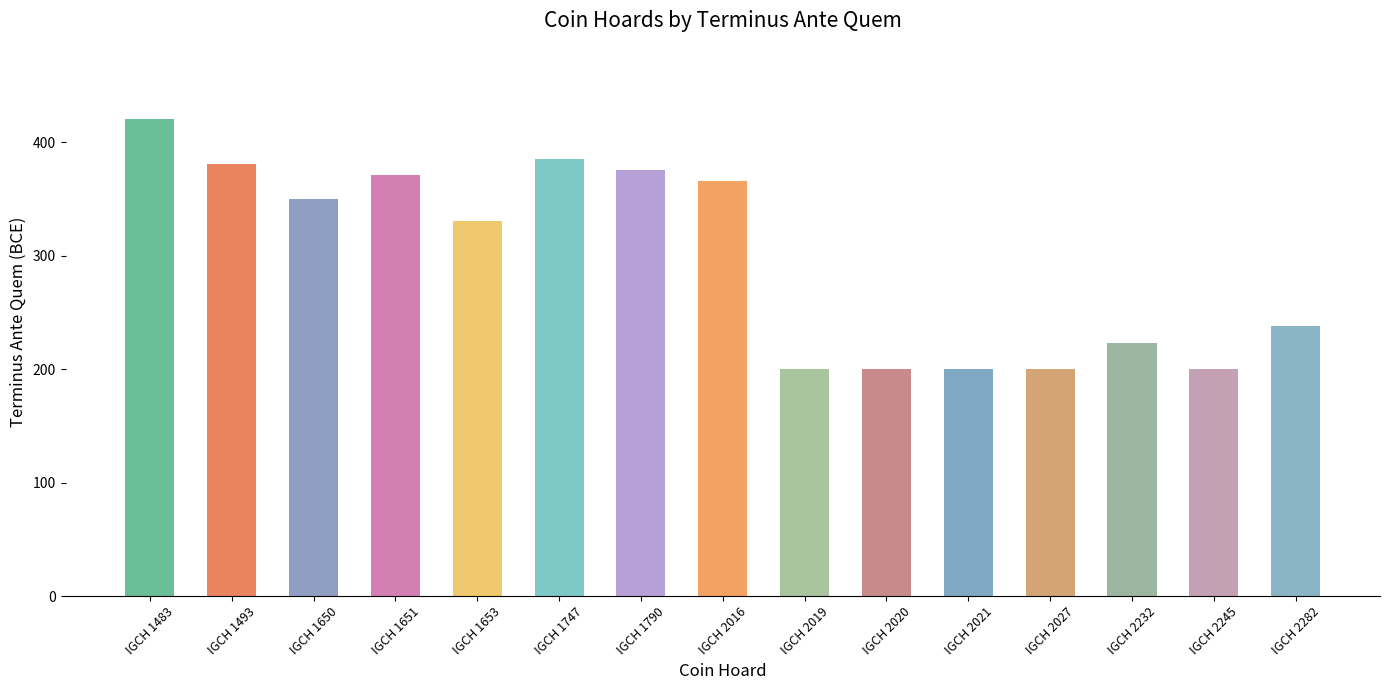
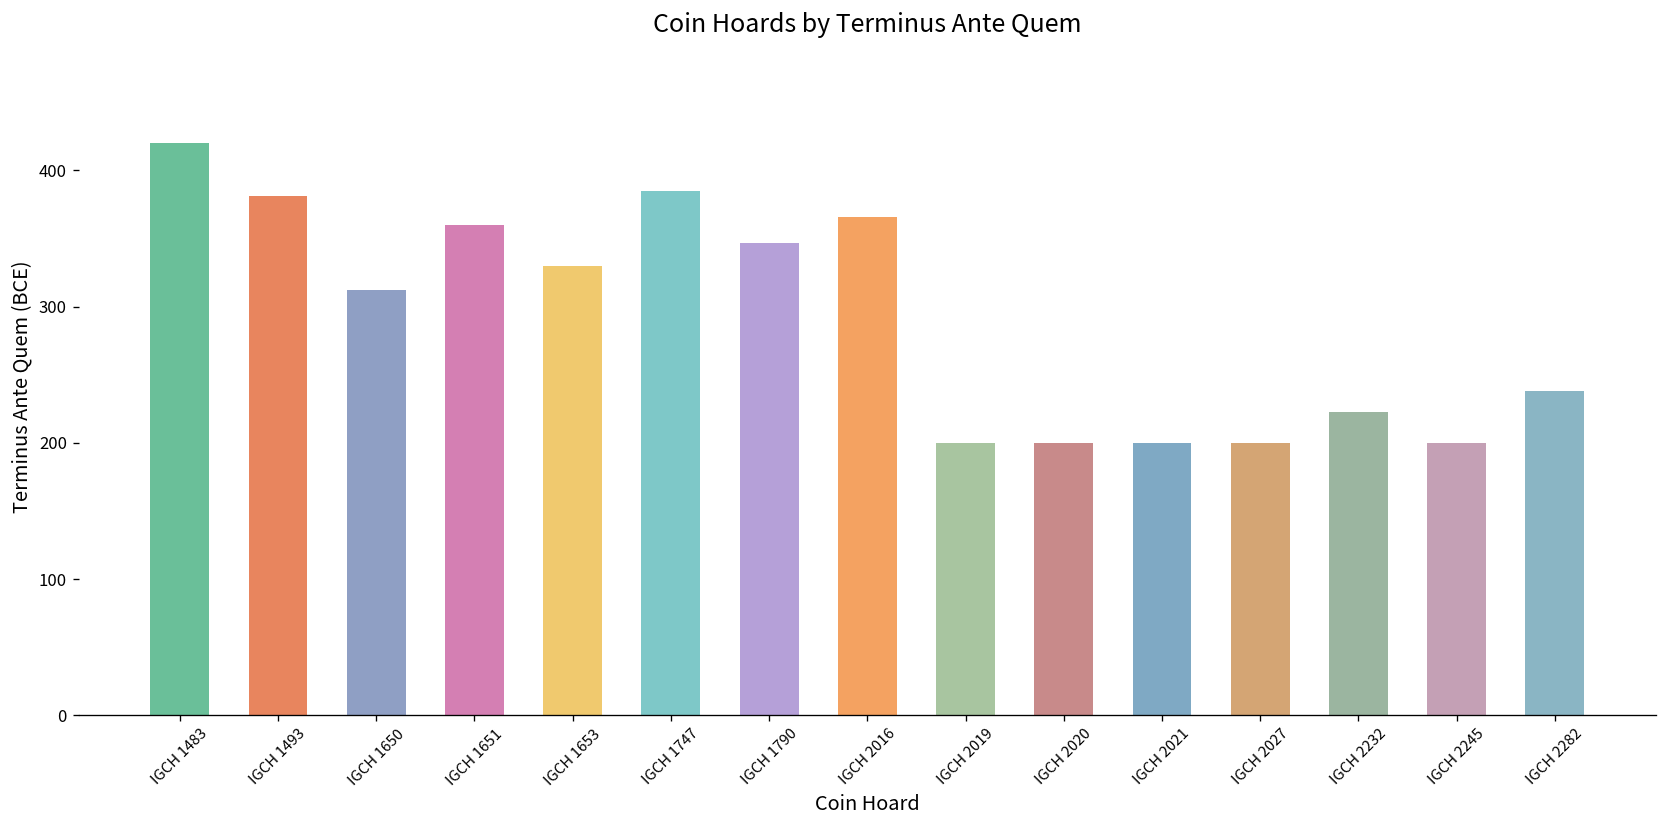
IGCH 1650: 350 -> 312
IGCH 1651: 371 -> 360
IGCH 1790: 375 -> 347
